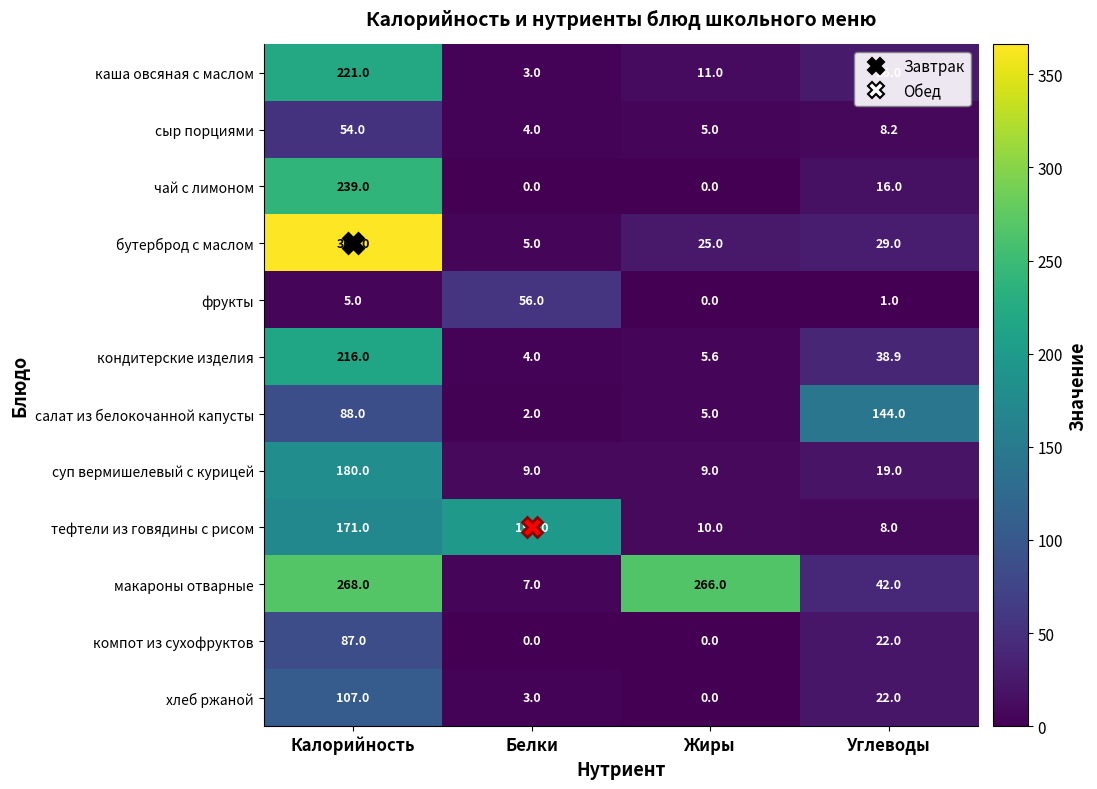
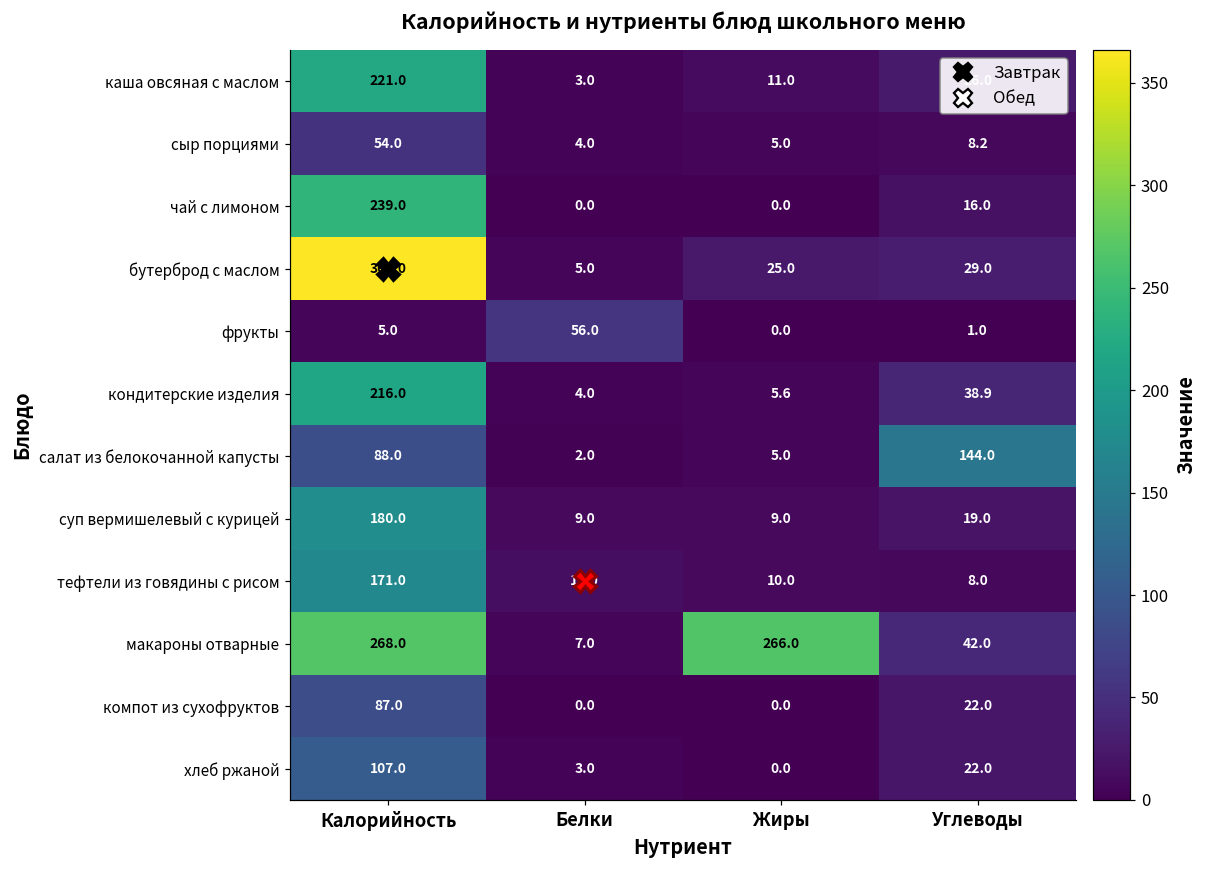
тефтели из говядины с рисом, Белки: 198.0 -> 13.0
